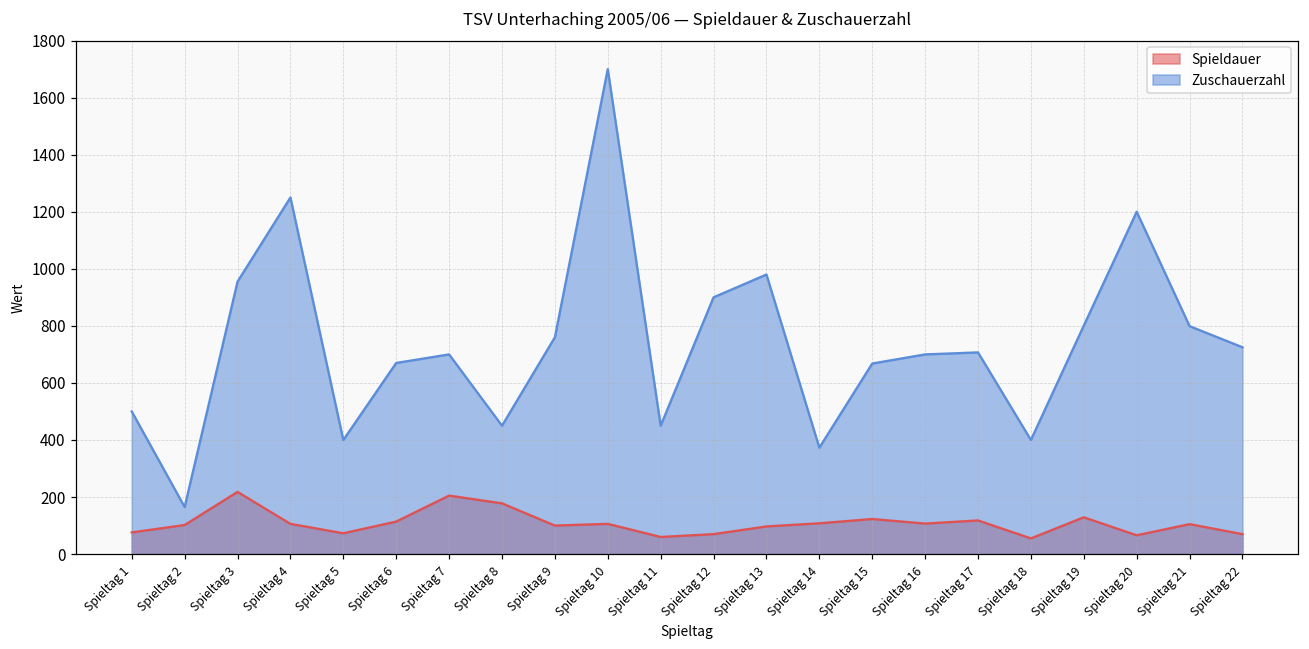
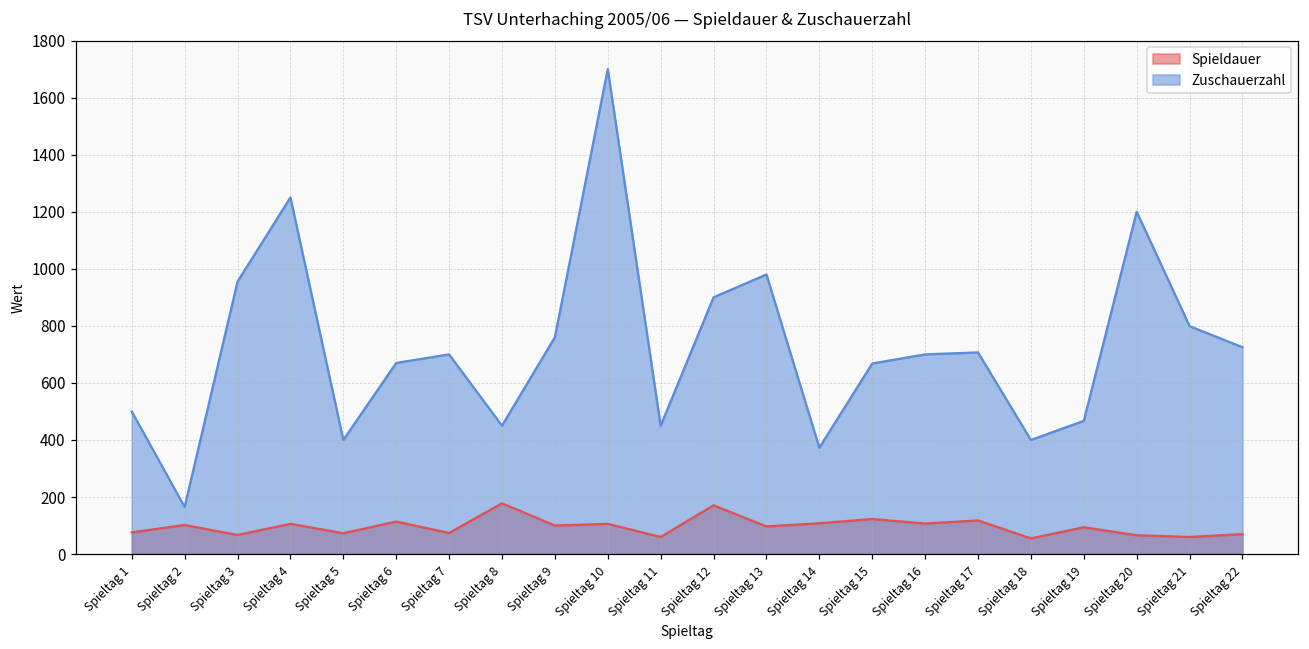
Spieldauer, Spieltag 3: 220 -> 70
Spieldauer, Spieltag 7: 210 -> 70
Spieldauer, Spieltag 12: 70 -> 170
Spieldauer, Spieltag 19: 130 -> 90
Zuschauerzahl, Spieltag 19: 800 -> 470
Spieldauer, Spieltag 21: 110 -> 60
